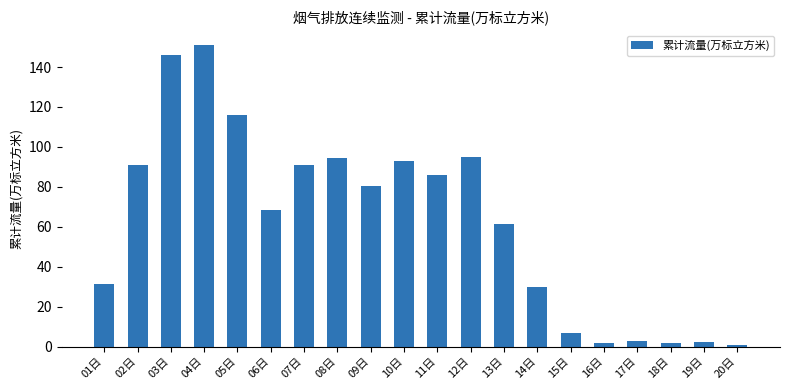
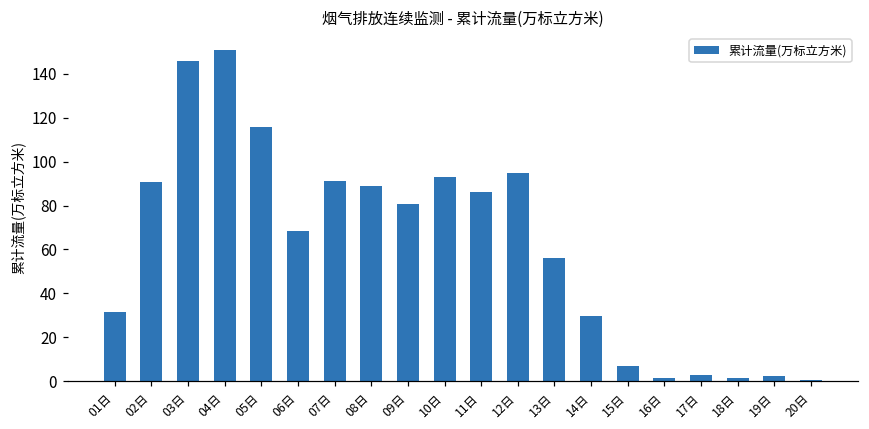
08日: 95 -> 89
13日: 61 -> 56
